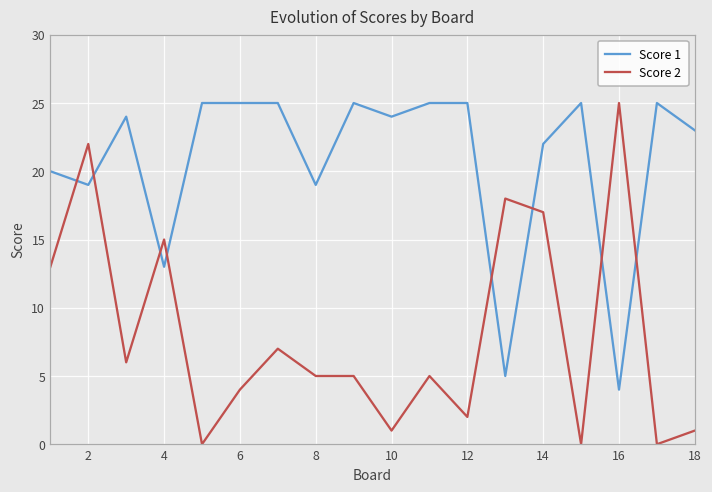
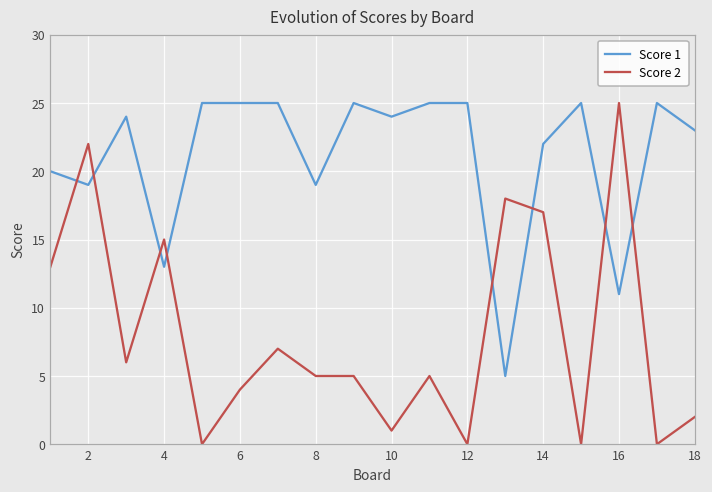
Score 2, 12: 2 -> 0
Score 1, 16: 4 -> 11
Score 2, 18: 1 -> 2
